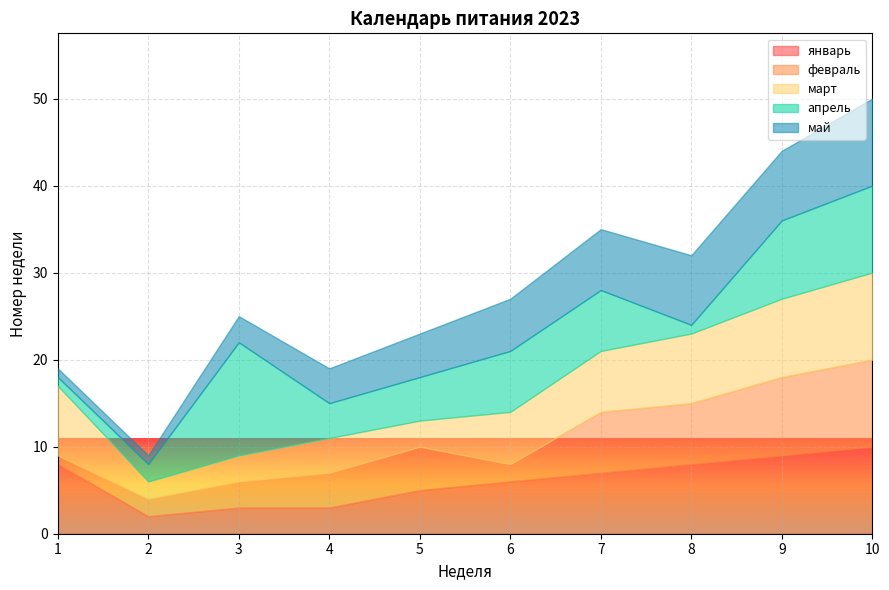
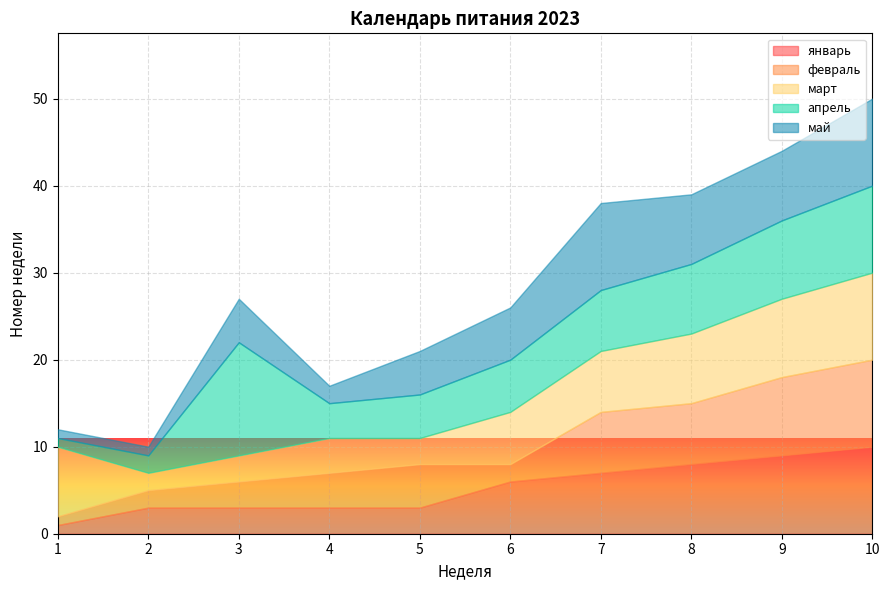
январь, 1: 8 -> 1
январь, 2: 2 -> 3
май, 3: 3 -> 5
май, 4: 4 -> 2
январь, 5: 5 -> 3
апрель, 6: 7 -> 6
май, 7: 7 -> 10
апрель, 8: 1 -> 8
